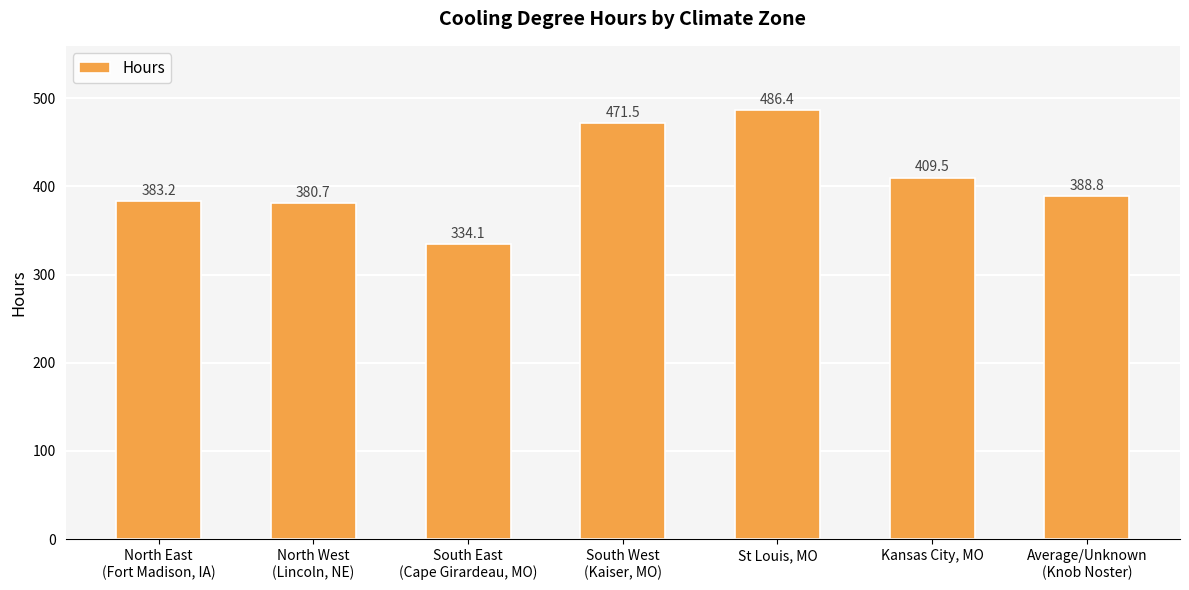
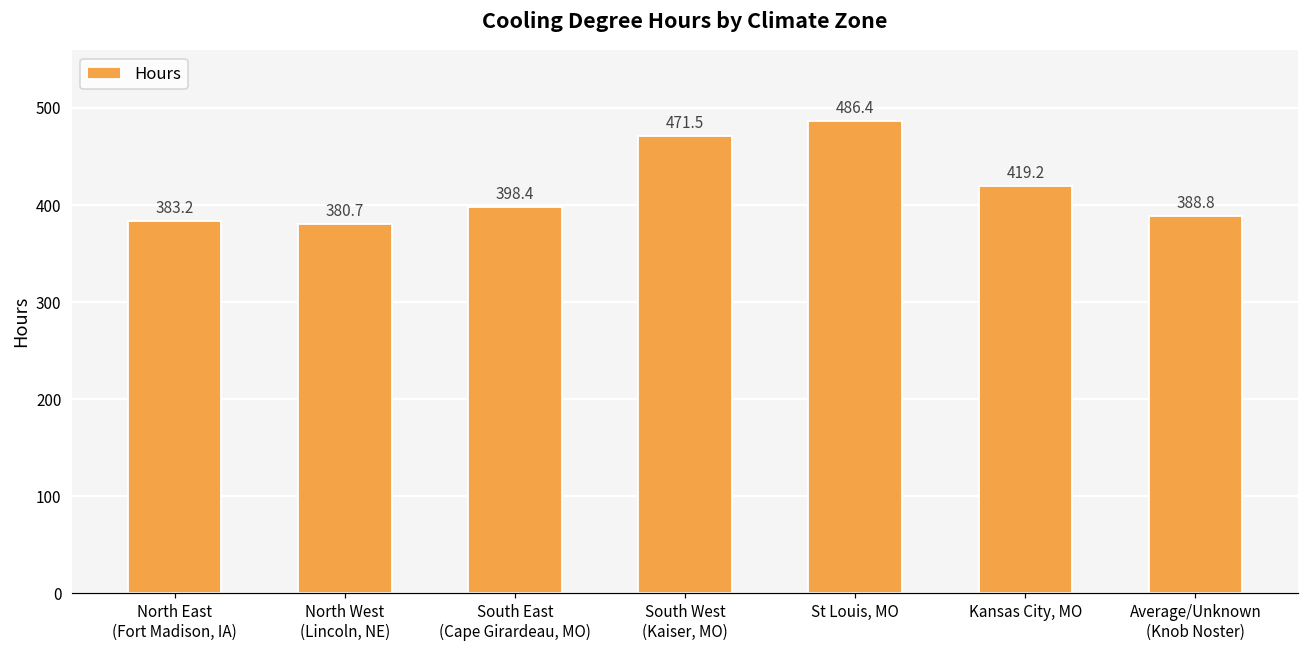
South East (Cape Girardeau, MO): 334.1 -> 398.4
Kansas City, MO: 409.5 -> 419.2
